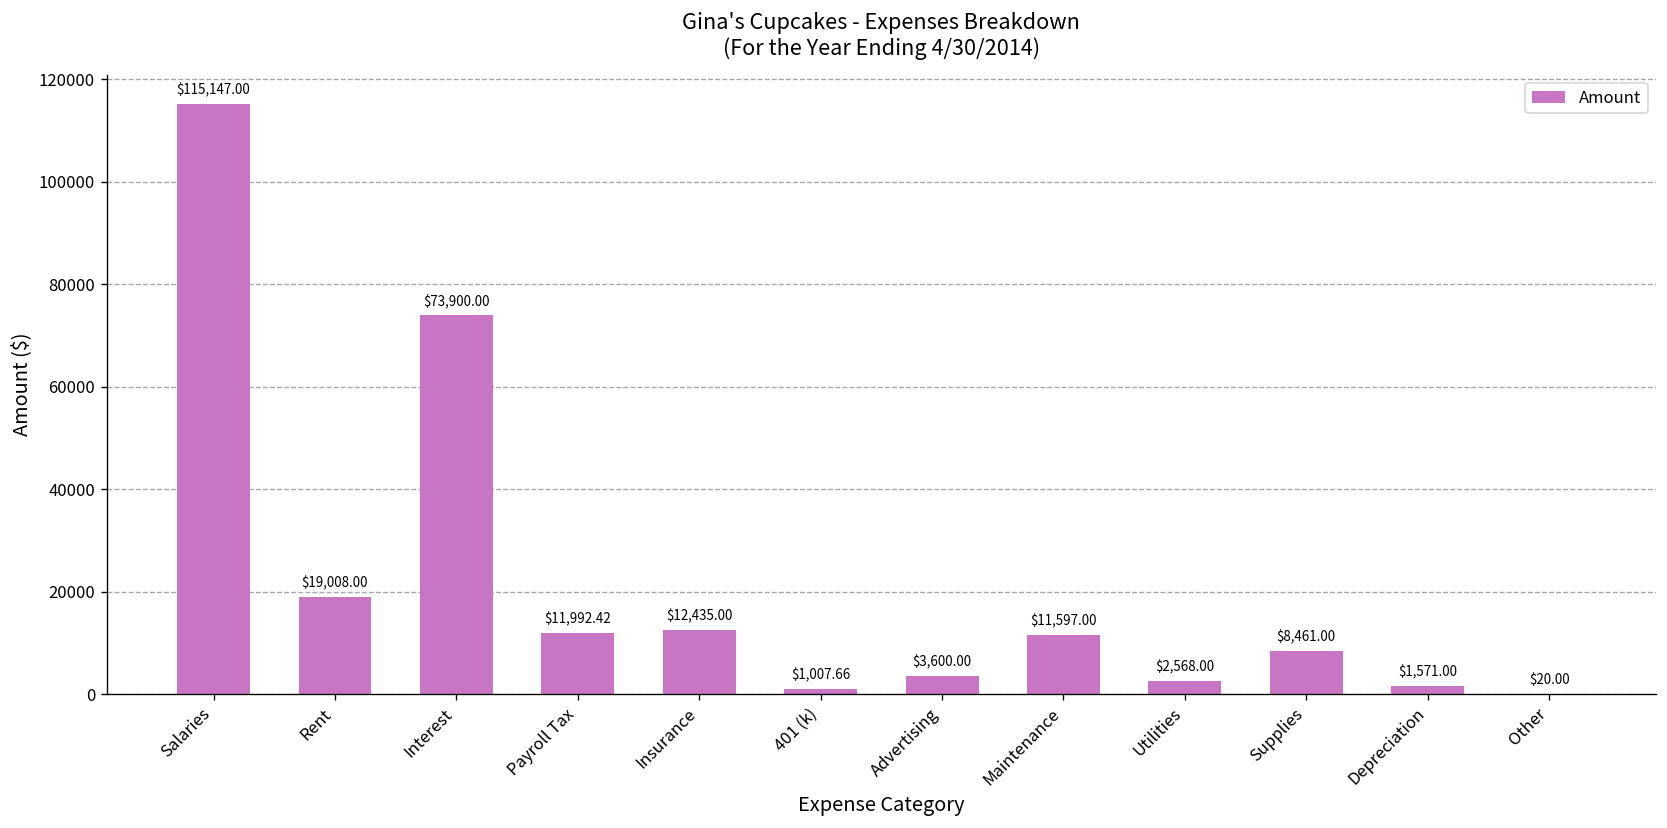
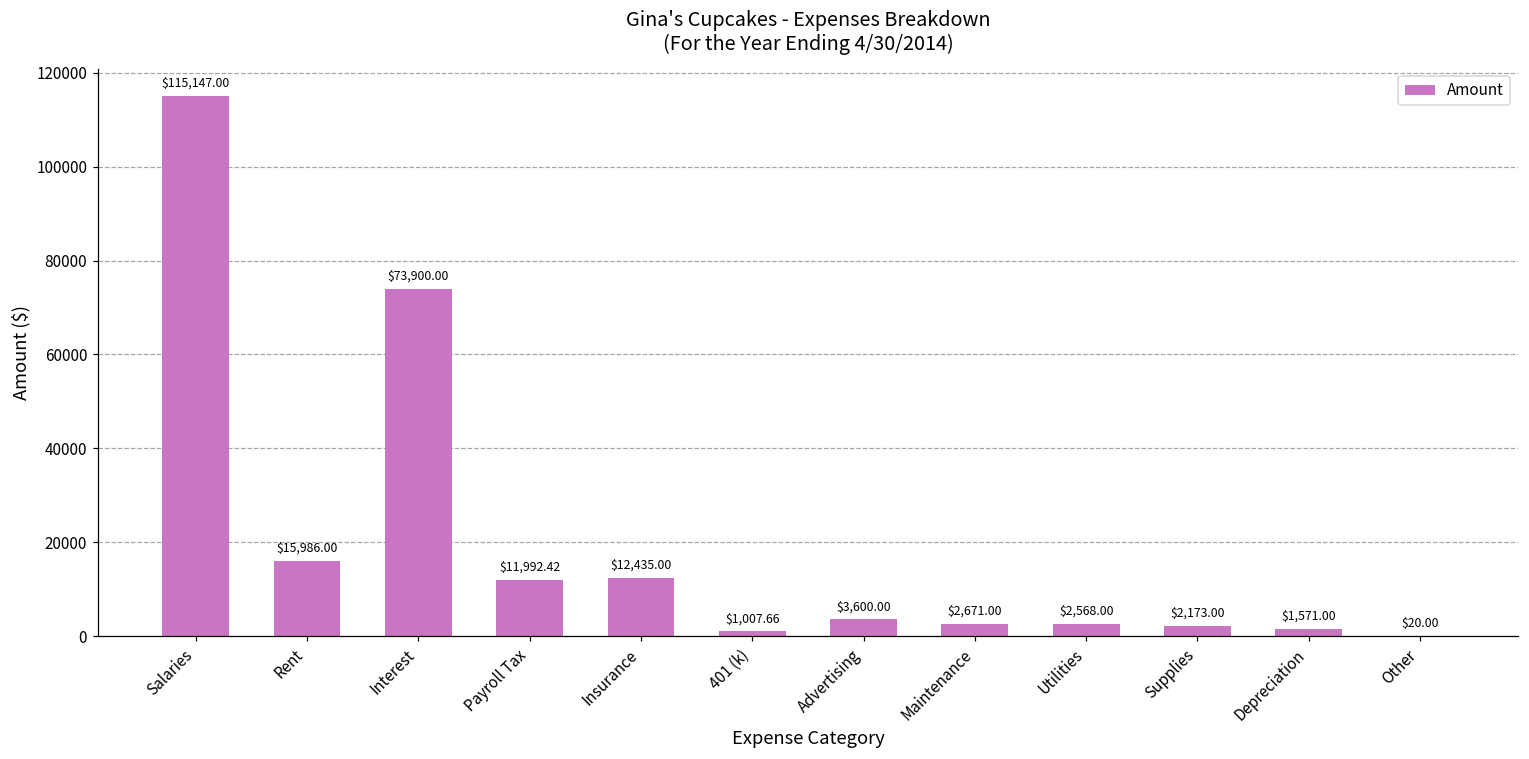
Rent: $19,008.00 -> $15,986.00
Maintenance: $11,597.00 -> $2,671.00
Supplies: $8,461.00 -> $2,173.00
